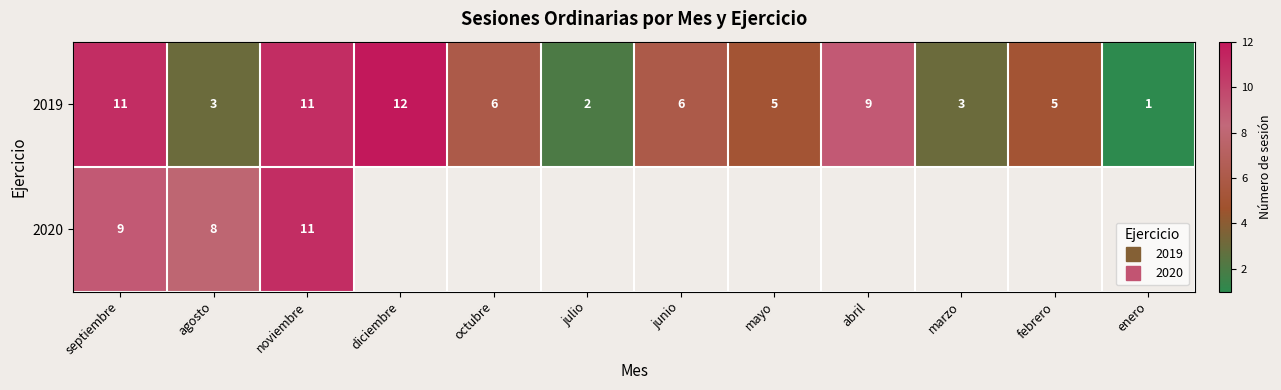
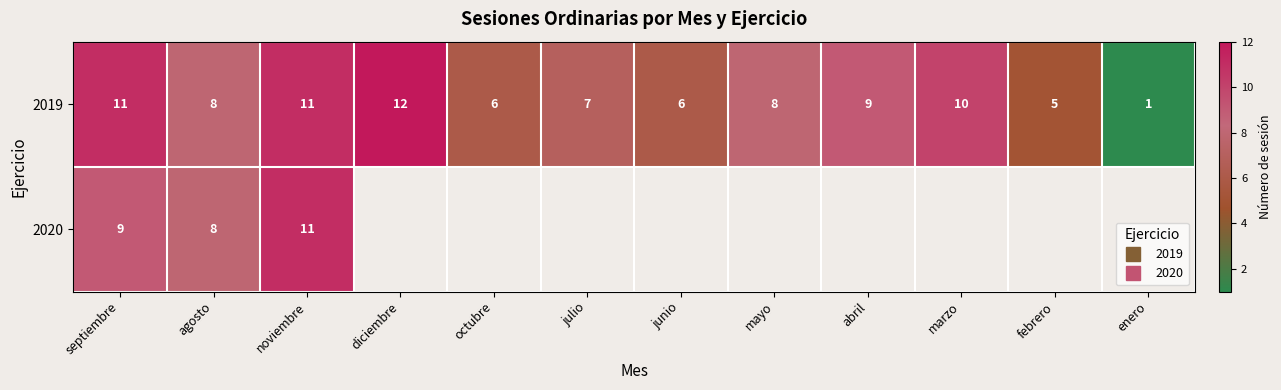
2019, agosto: 3 -> 8
2019, julio: 2 -> 7
2019, mayo: 5 -> 8
2019, marzo: 3 -> 10
